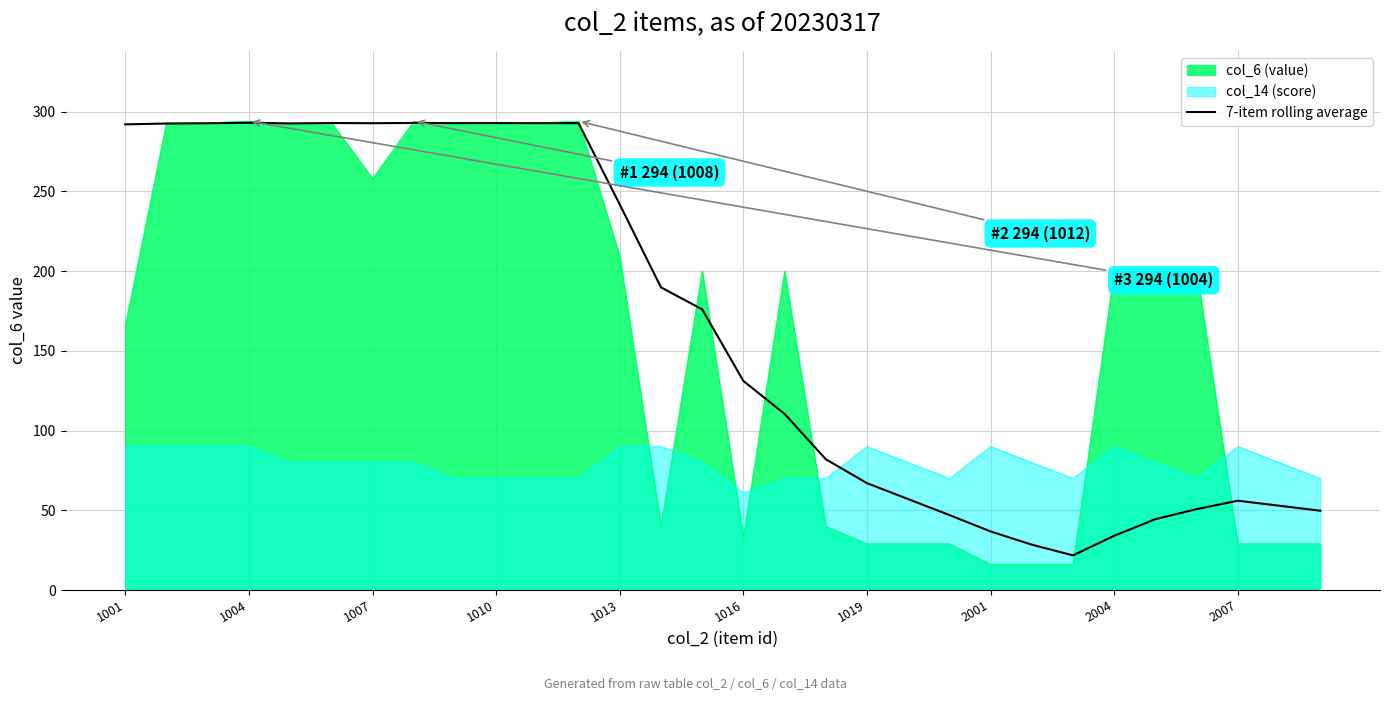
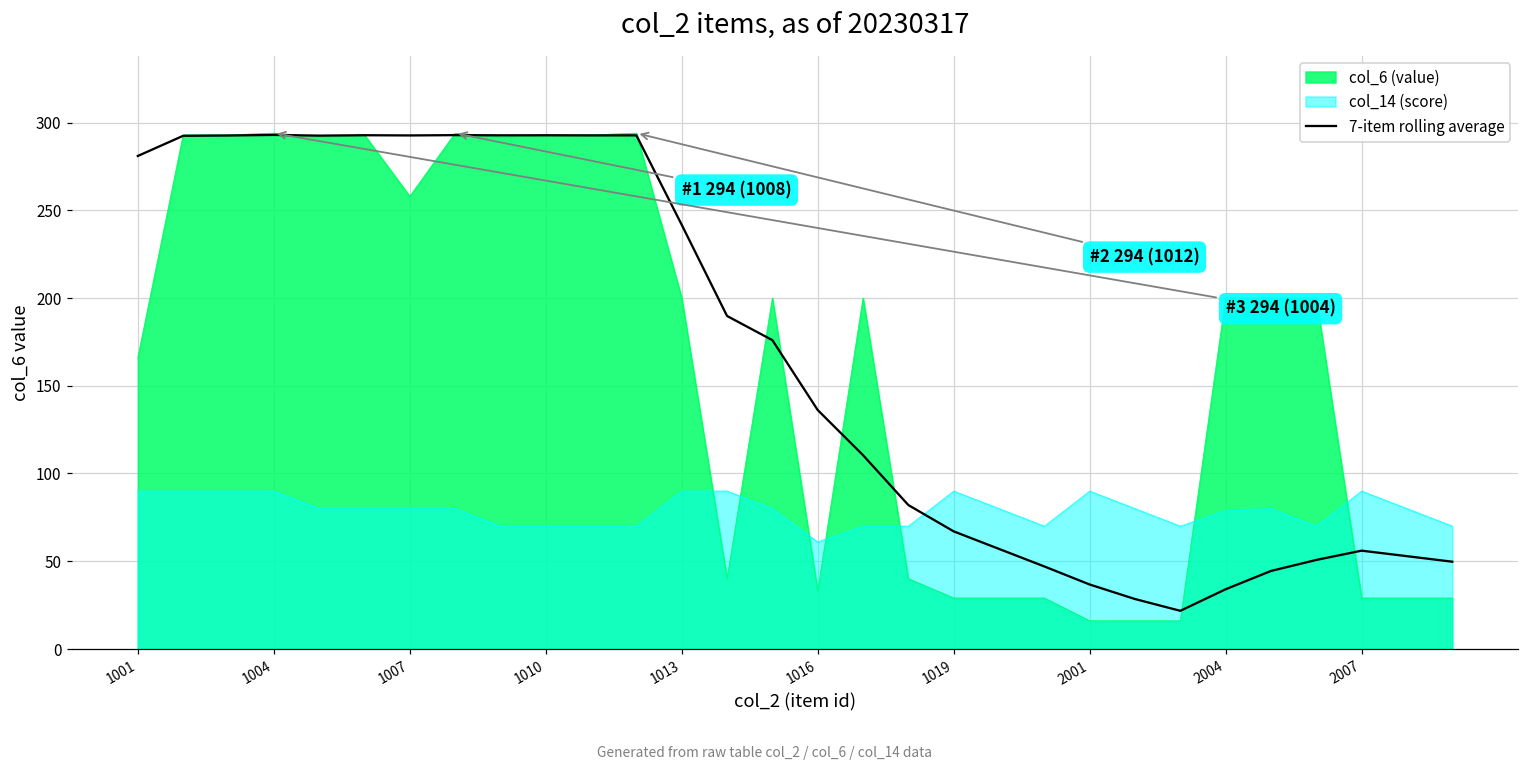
7-item rolling average, 1001: 292 -> 281
col_6 (value), 1013: 209 -> 200
7-item rolling average, 1016: 131 -> 136
col_14 (score), 2004: 90 -> 79
